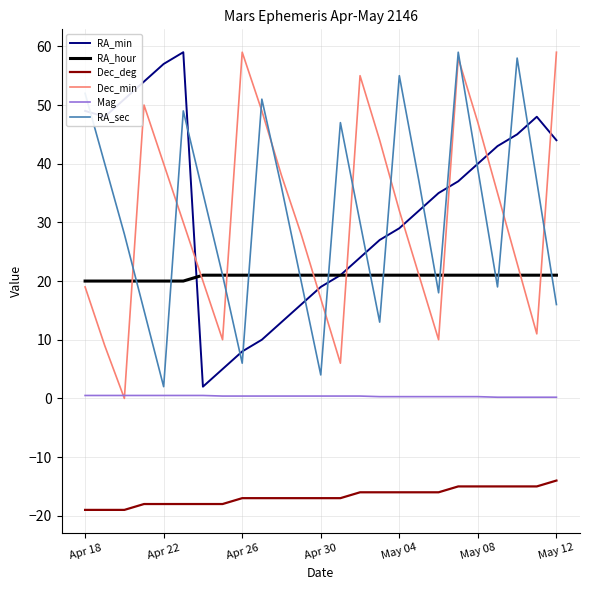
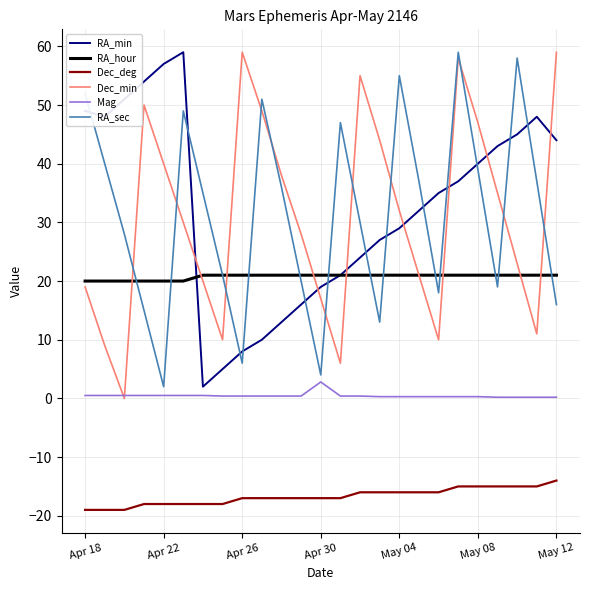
Mag, Apr 30: 0 -> 3
